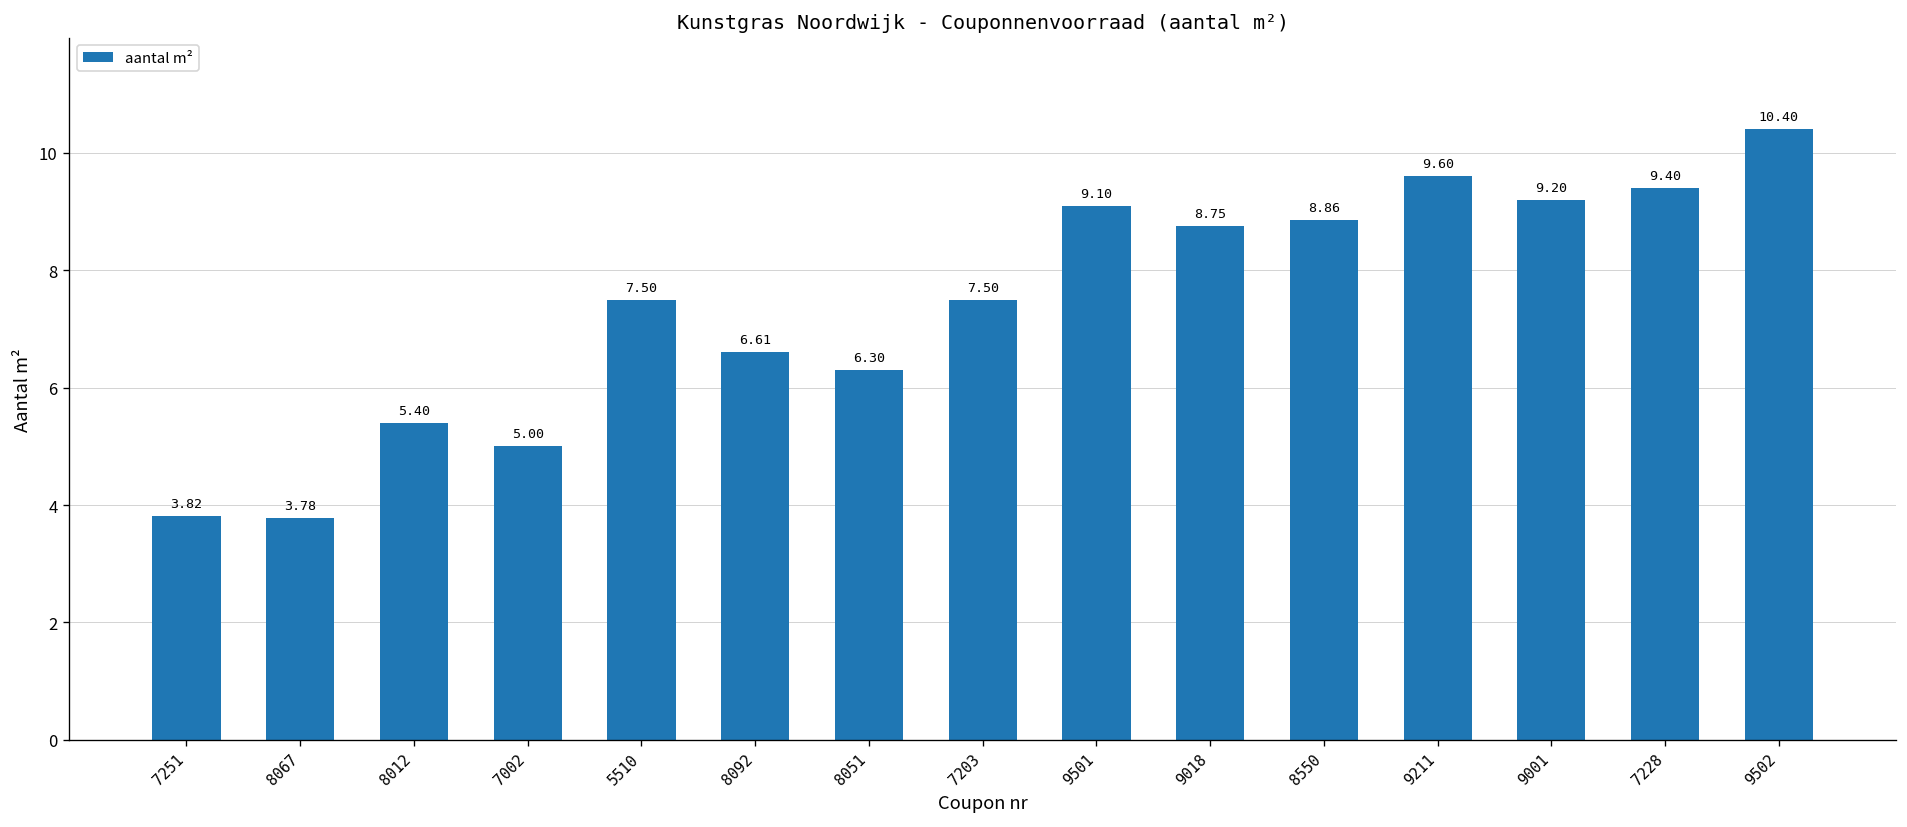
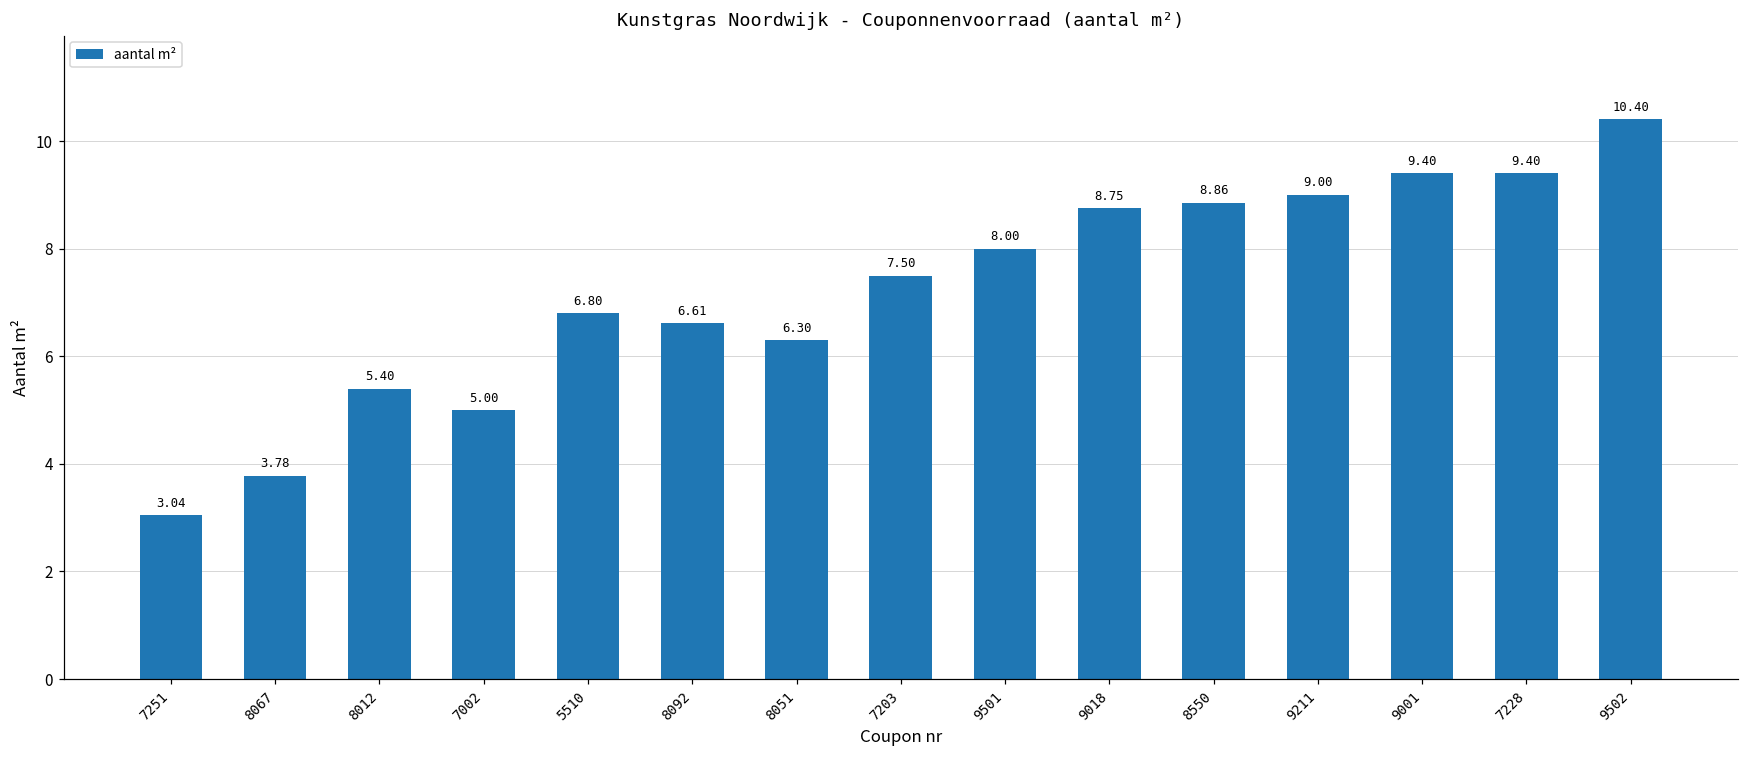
7251: 3.82 -> 3.04
5510: 7.50 -> 6.80
9501: 9.10 -> 8.00
9211: 9.60 -> 9.00
9001: 9.20 -> 9.40
